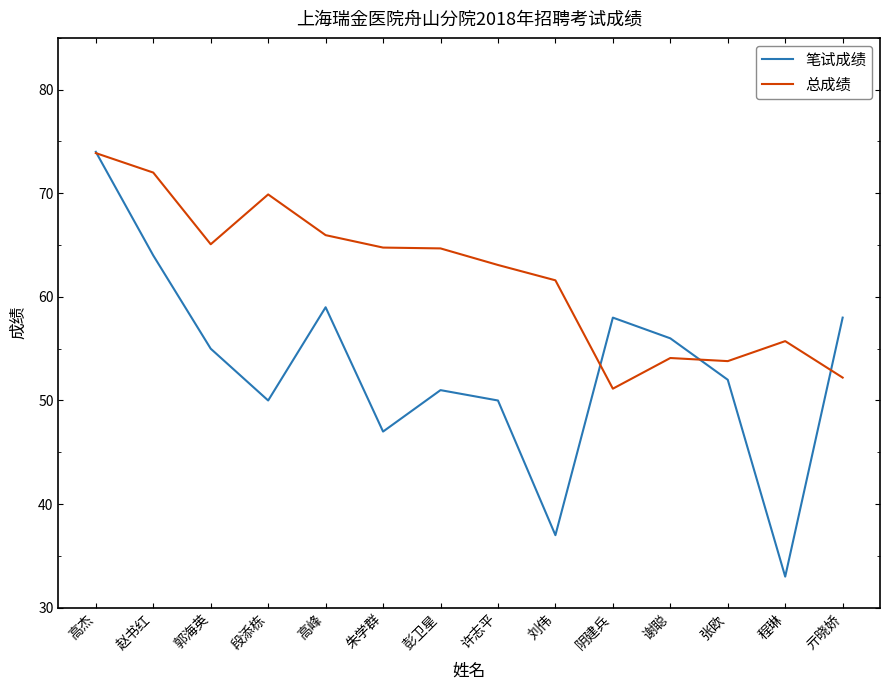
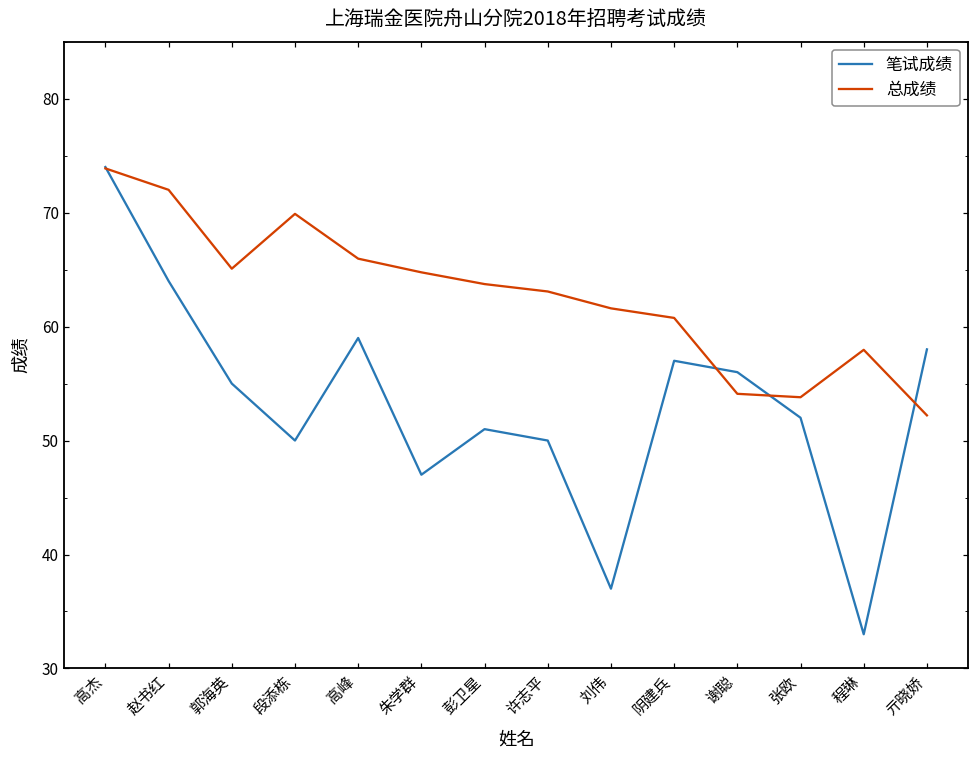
总成绩, 彭卫星: 64.7 -> 63.7
笔试成绩, 阴建兵: 58 -> 57
总成绩, 阴建兵: 51.1 -> 60.8
总成绩, 程琳: 55.7 -> 58.0
